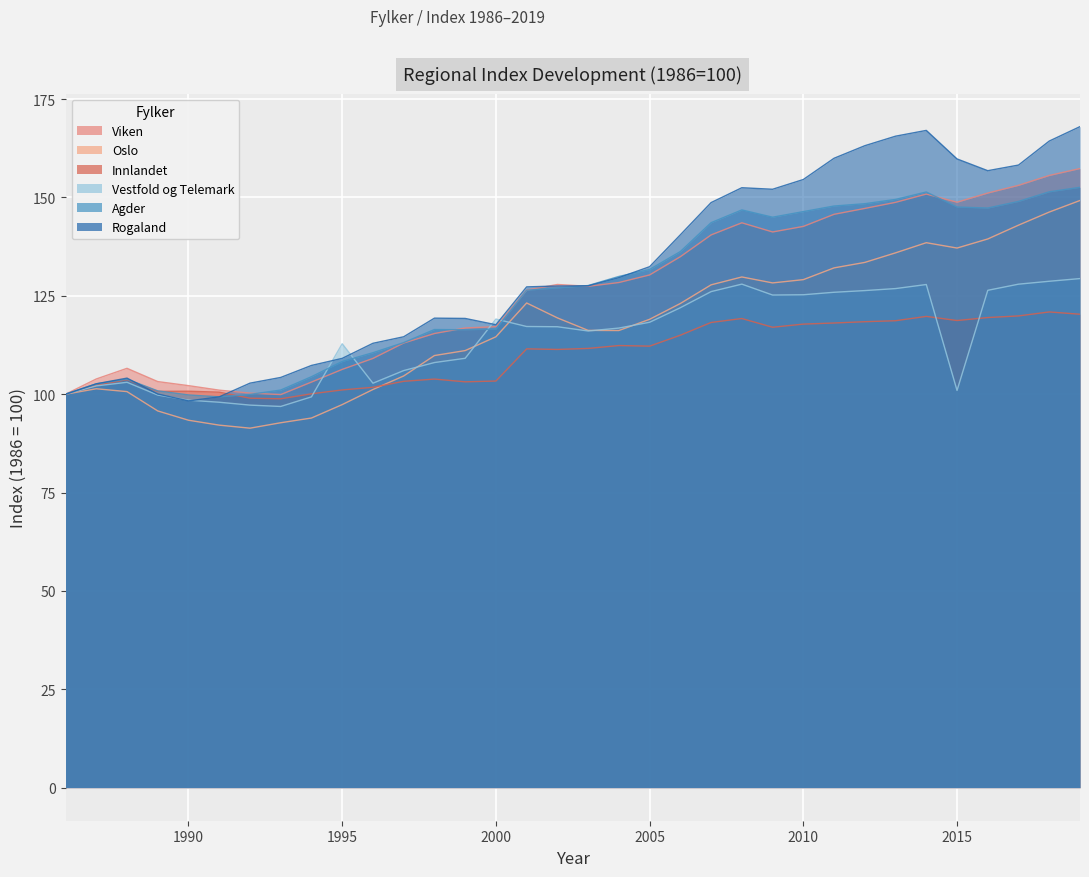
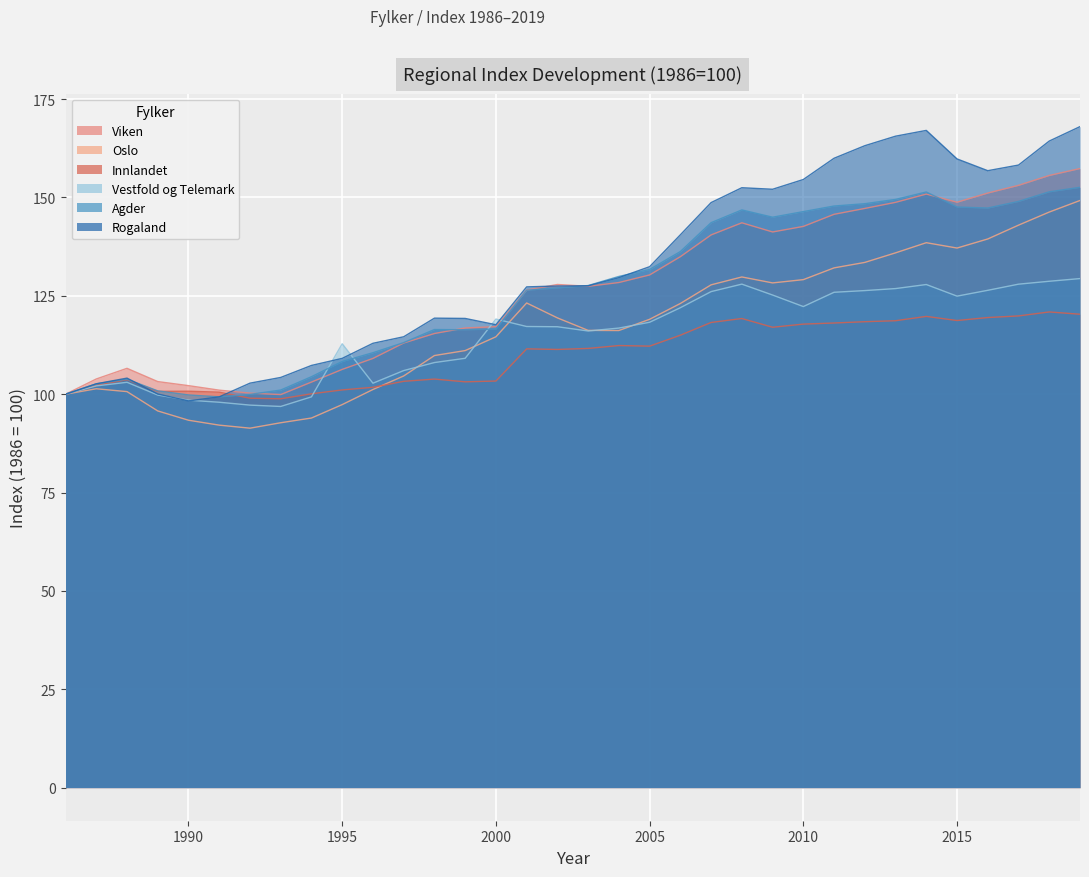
Vestfold og Telemark, 2010: 125 -> 122
Vestfold og Telemark, 2015: 101 -> 125
